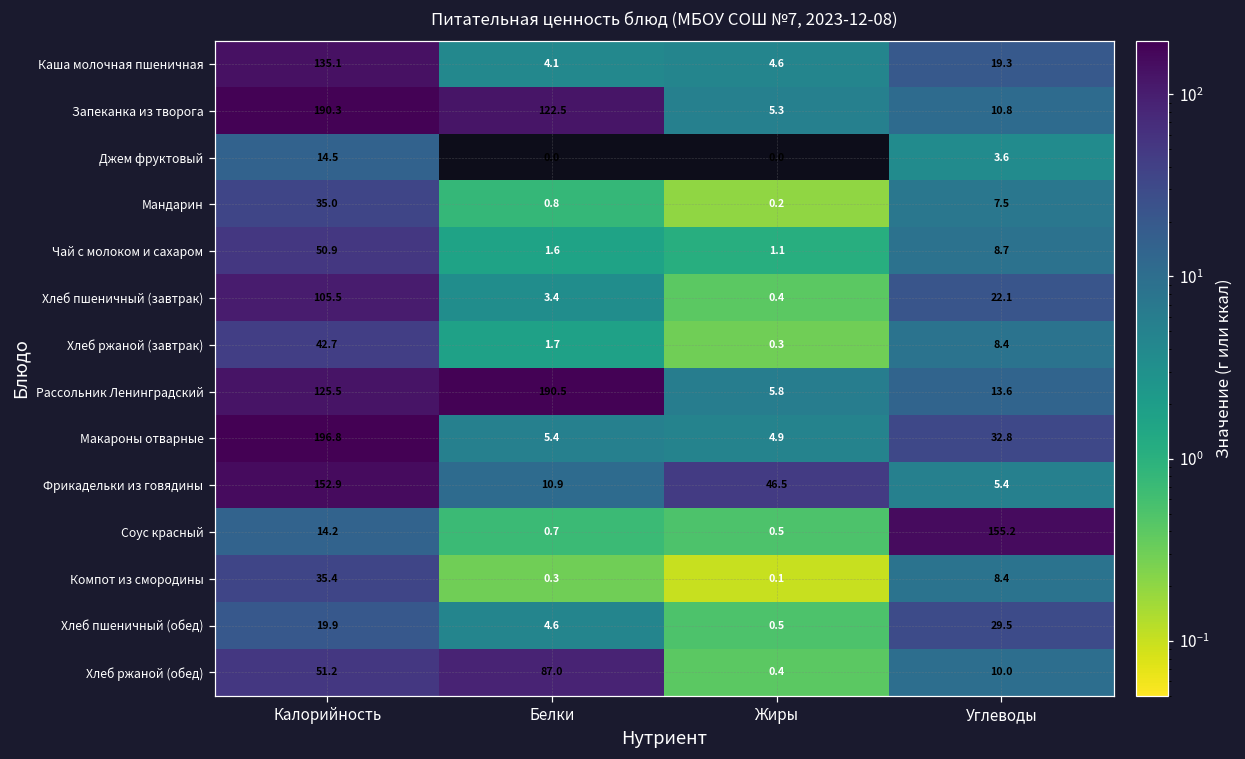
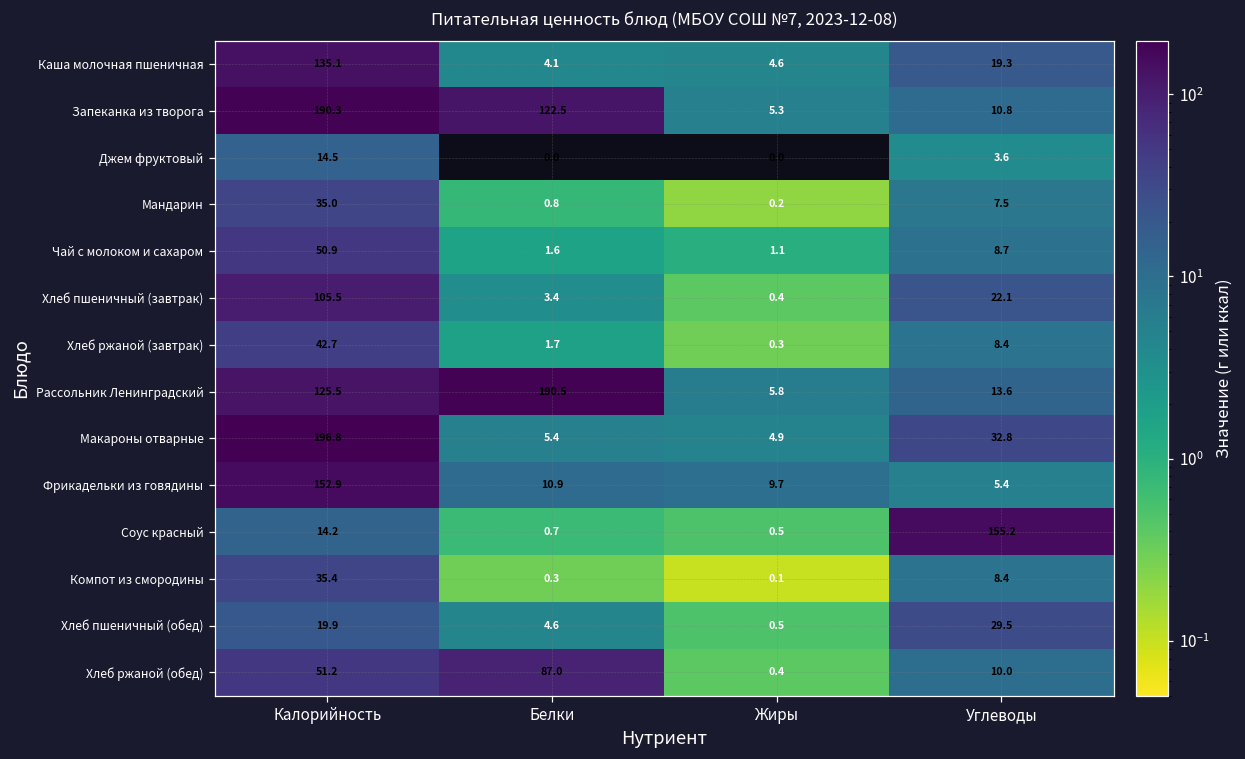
Фрикадельки из говядины, Жиры: 46.5 -> 9.7
